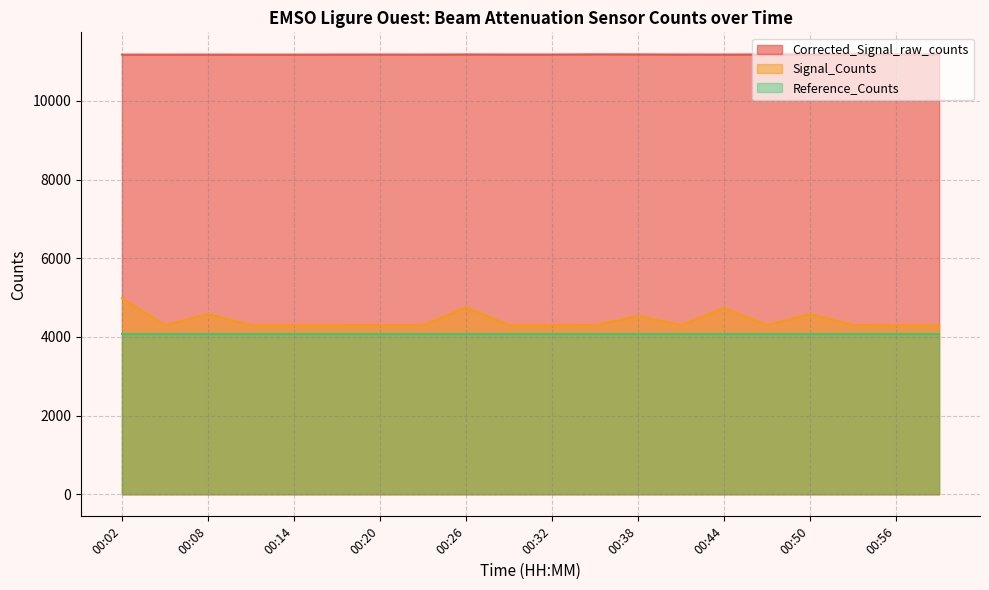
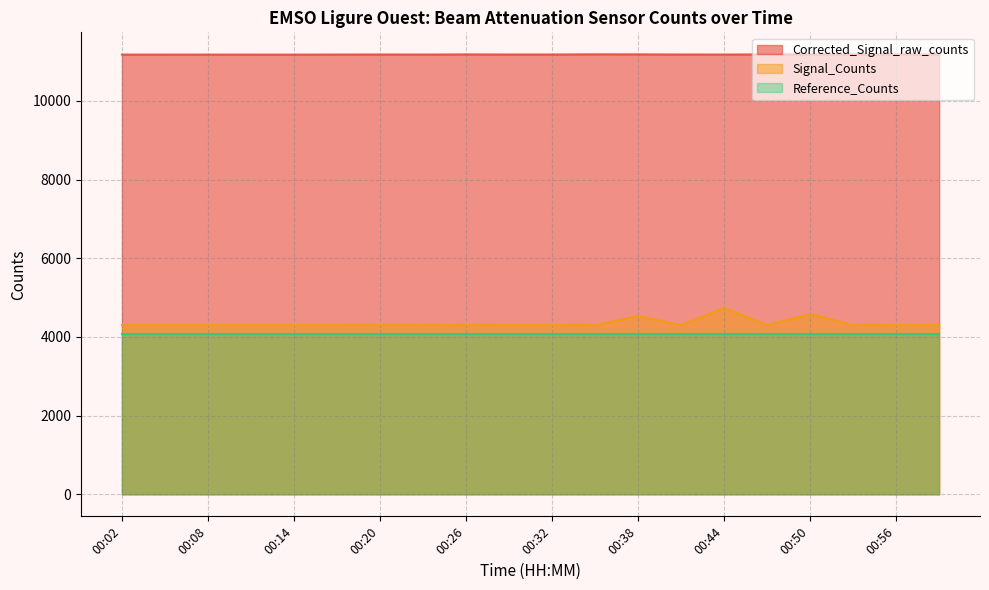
Signal_Counts, 00:02: 5000 -> 4300
Signal_Counts, 00:08: 4600 -> 4300
Signal_Counts, 00:26: 4800 -> 4300
